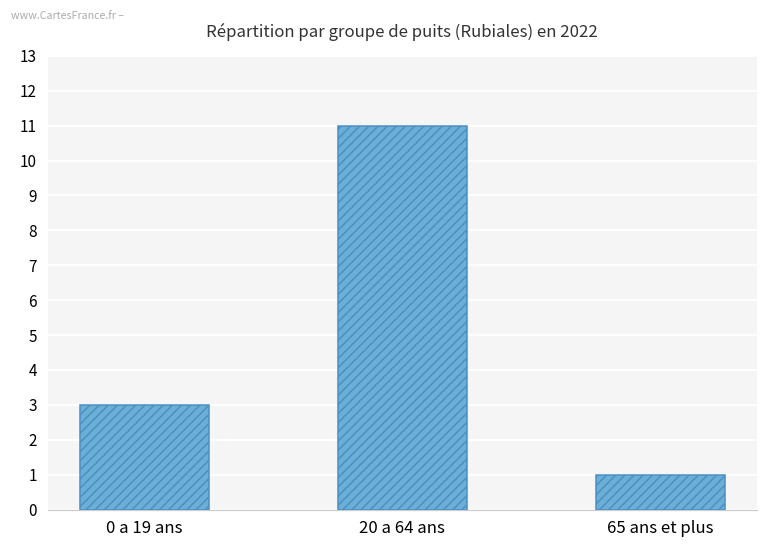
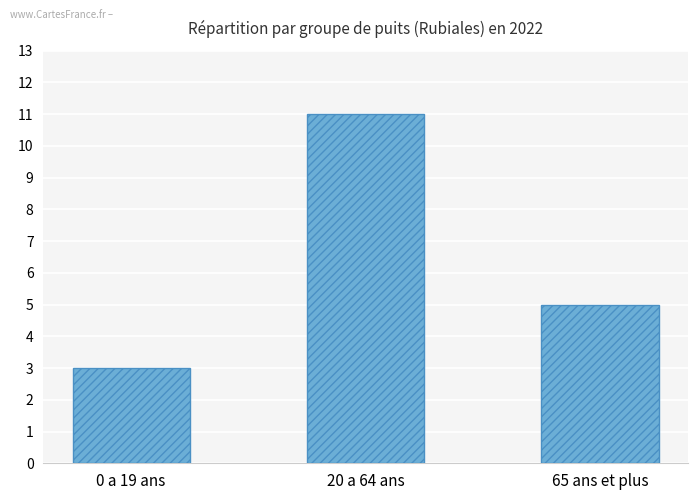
65 ans et plus: 1 -> 5
